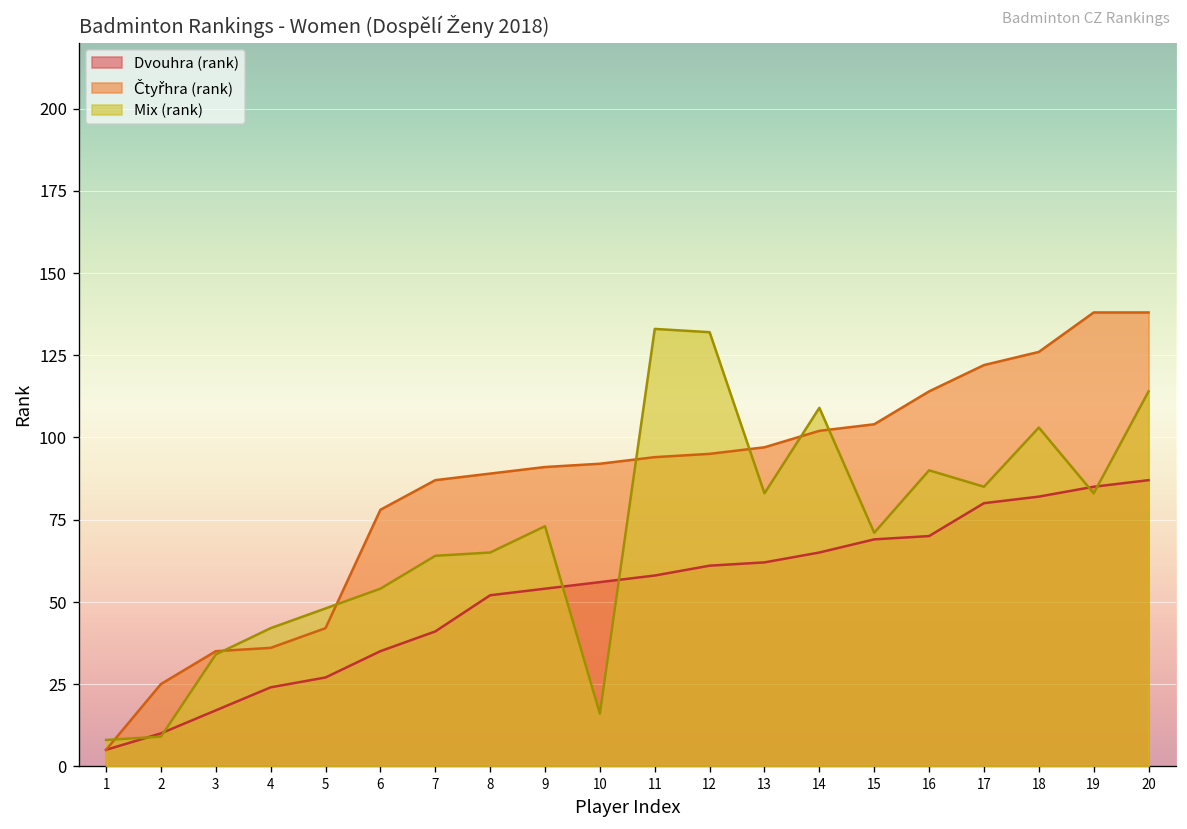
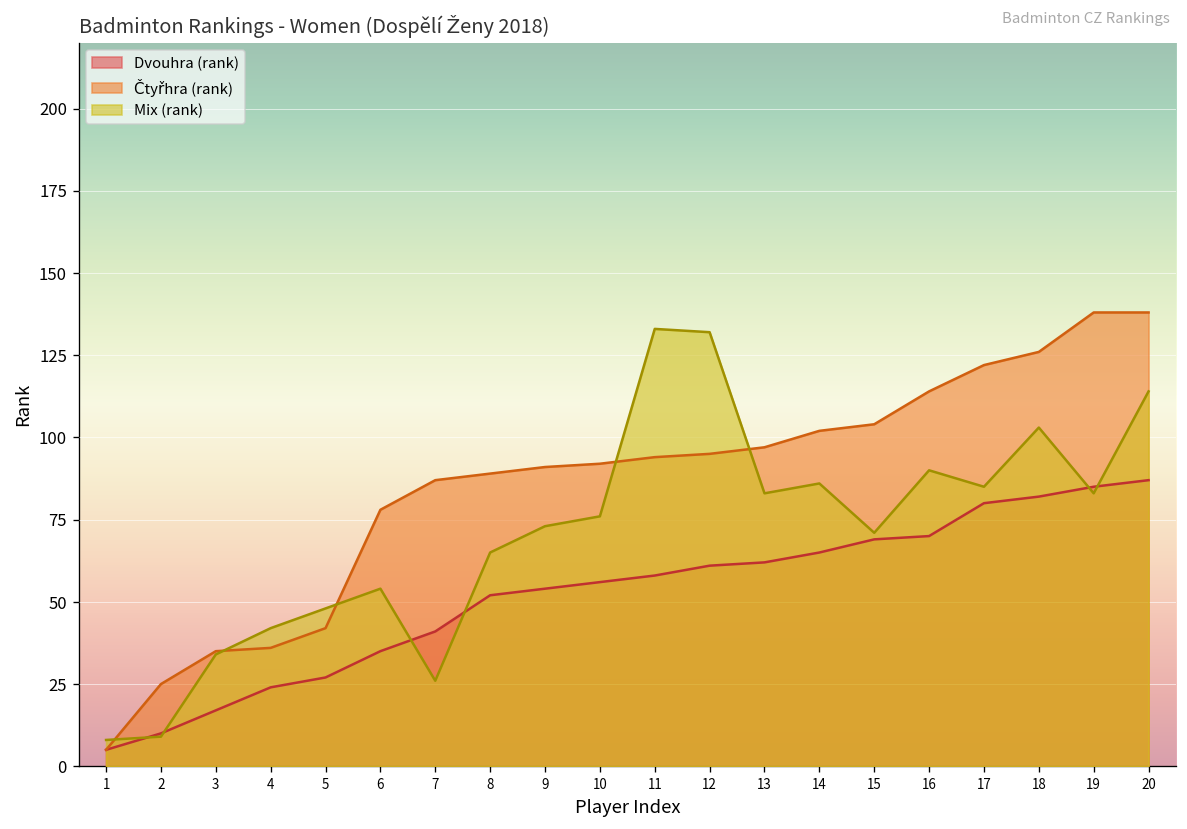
Mix (rank), 7: 64 -> 26
Mix (rank), 10: 16 -> 76
Mix (rank), 14: 109 -> 86
